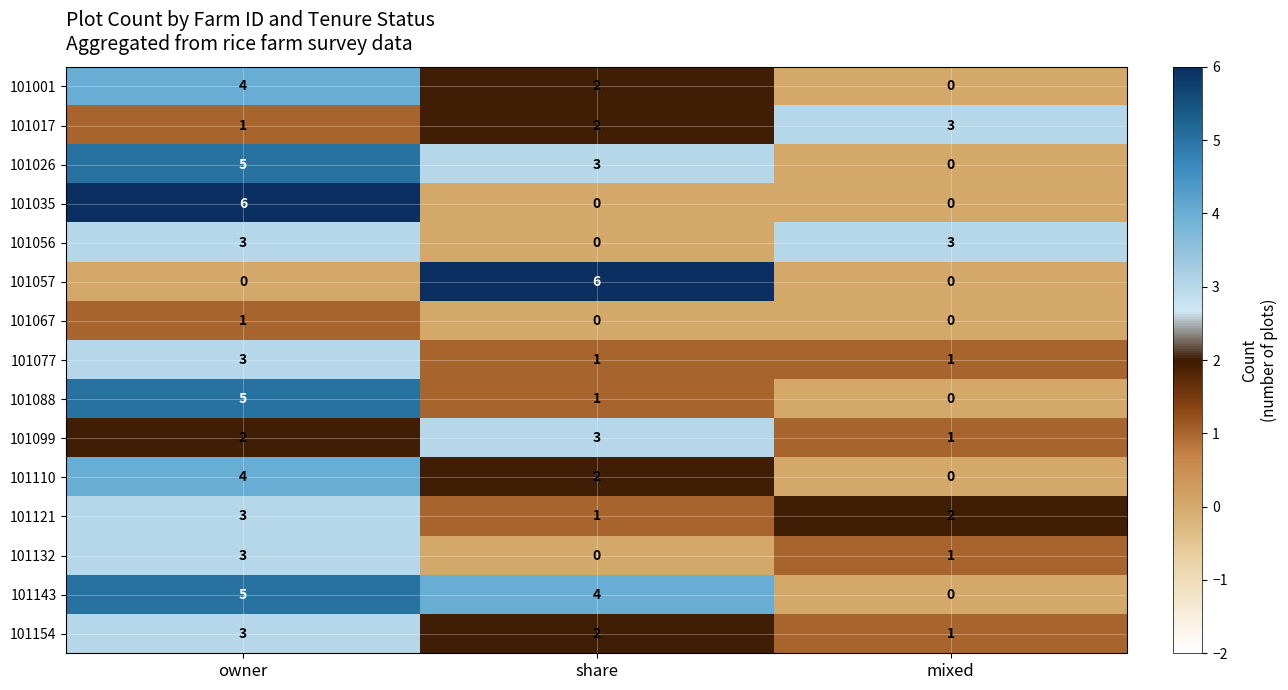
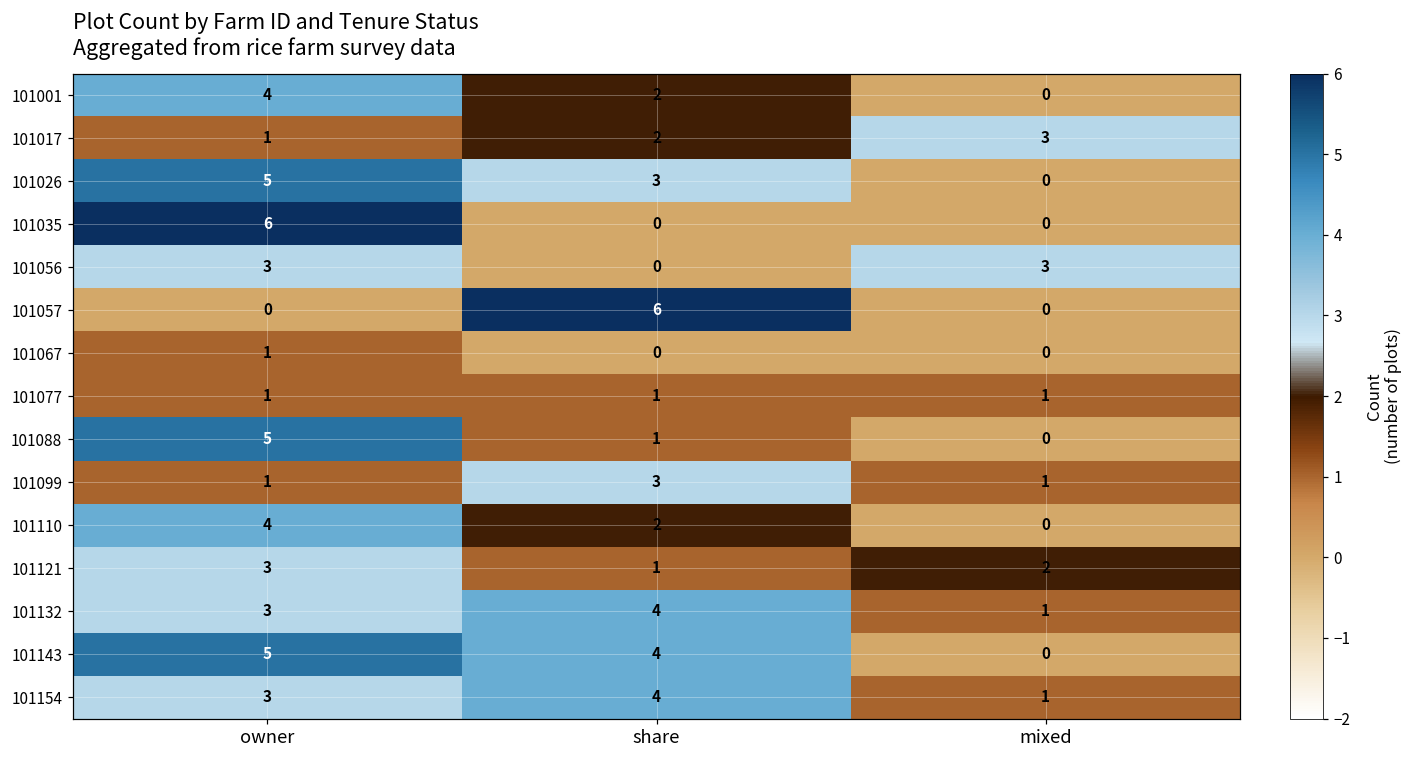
101077, owner: 3 -> 1
101099, owner: 2 -> 1
101132, share: 0 -> 4
101154, share: 2 -> 4
